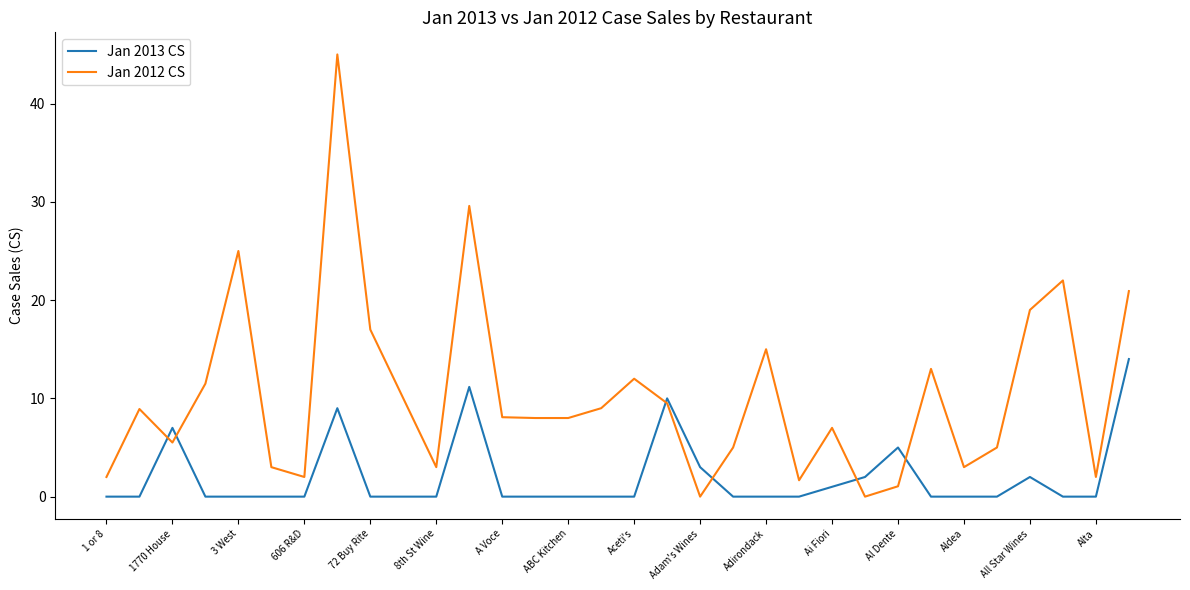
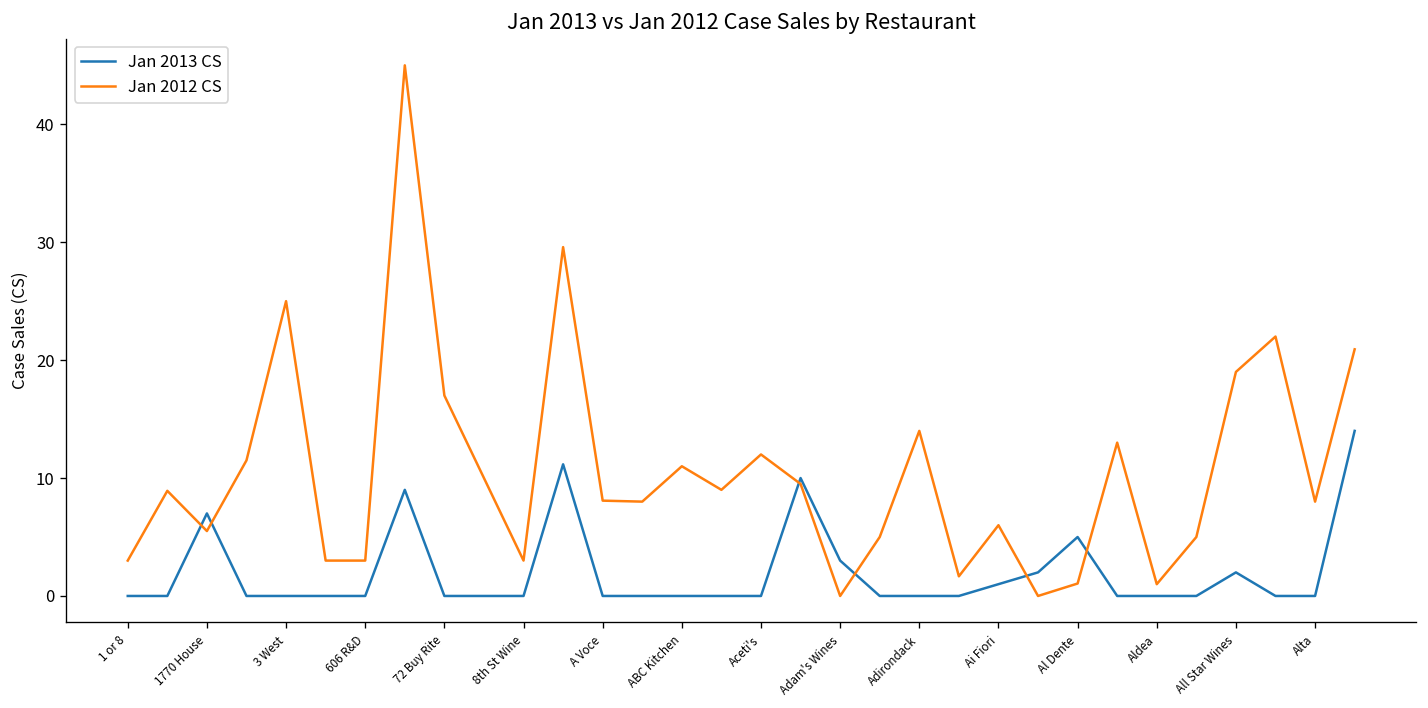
Jan 2012 CS, 1 or 8: 2 -> 3
Jan 2012 CS, 606 R&D: 2 -> 3
Jan 2012 CS, ABC Kitchen: 8 -> 11
Jan 2012 CS, Adirondack: 15 -> 14
Jan 2012 CS, Ai Fiori: 7 -> 6
Jan 2012 CS, Aldea: 3 -> 1
Jan 2012 CS, Alta: 2 -> 8
